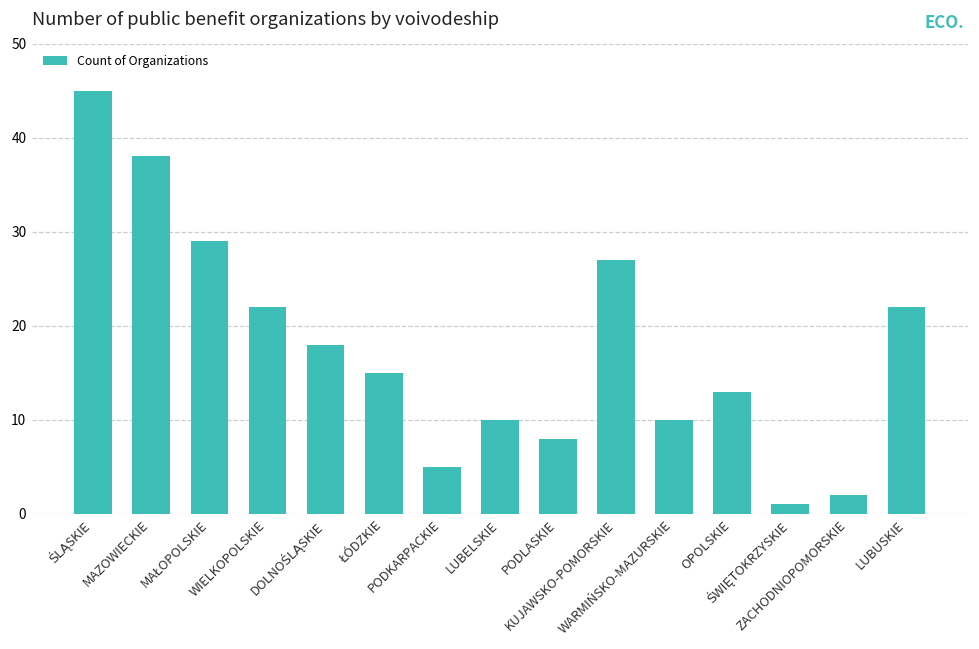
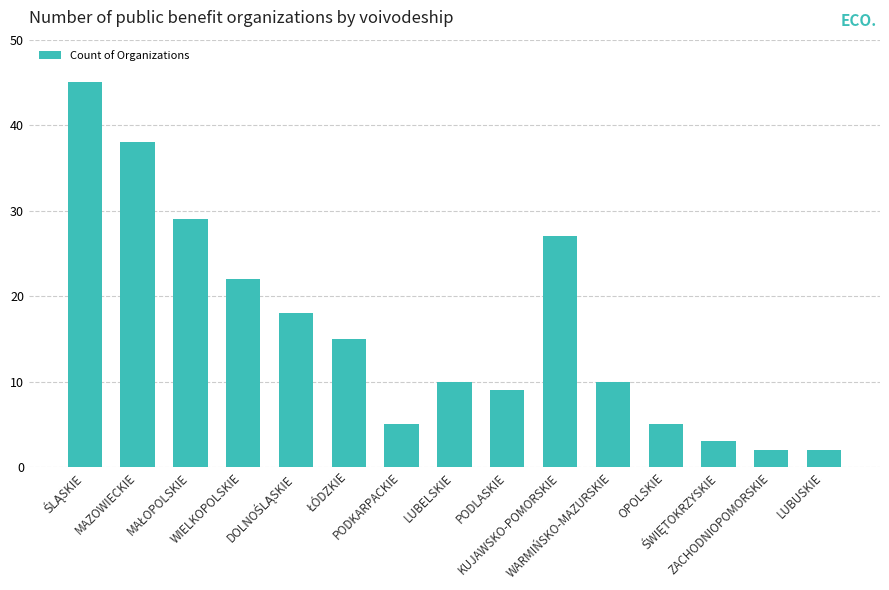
PODLASKIE: 8 -> 9
OPOLSKIE: 13 -> 5
ŚWIĘTOKRZYSKIE: 1 -> 3
LUBUSKIE: 22 -> 2
